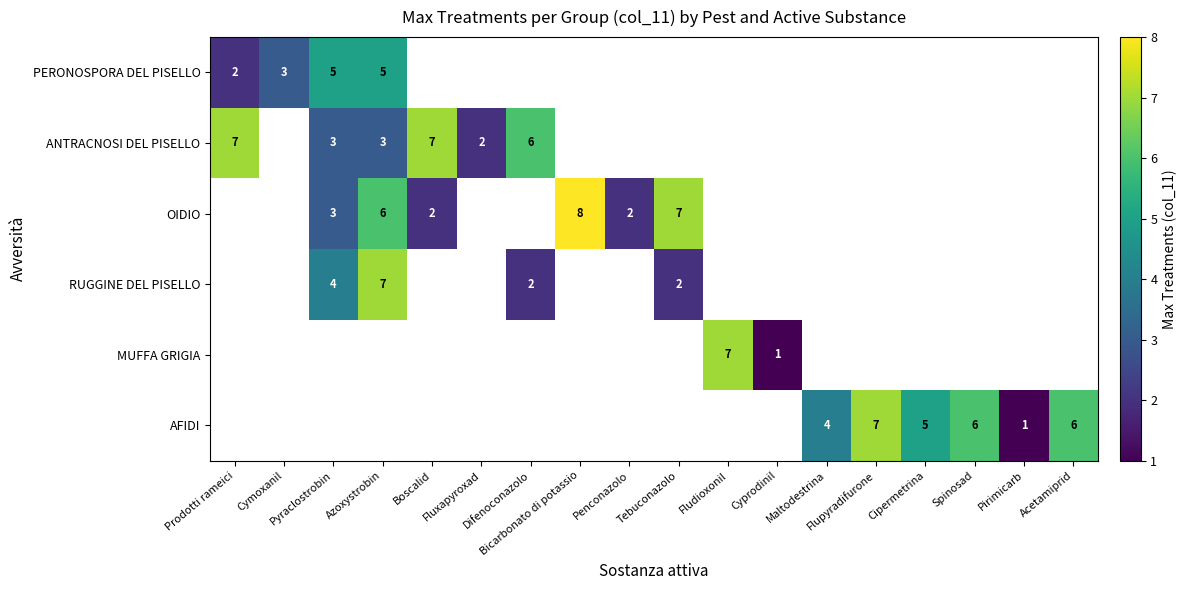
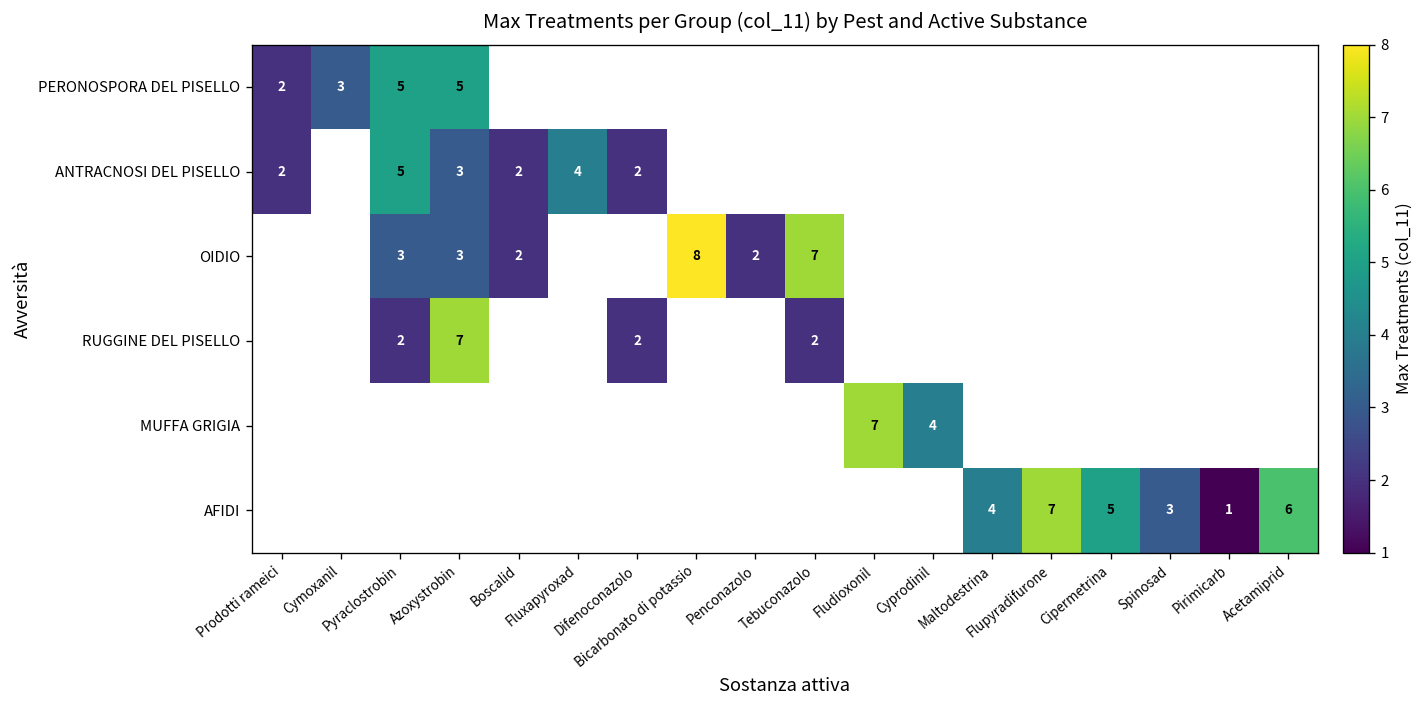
ANTRACNOSI DEL PISELLO, Prodotti rameici: 7 -> 2
ANTRACNOSI DEL PISELLO, Pyraclostrobin: 3 -> 5
ANTRACNOSI DEL PISELLO, Boscalid: 7 -> 2
ANTRACNOSI DEL PISELLO, Fluxapyroxad: 2 -> 4
ANTRACNOSI DEL PISELLO, Difenoconazolo: 6 -> 2
OIDIO, Azoxystrobin: 6 -> 3
RUGGINE DEL PISELLO, Pyraclostrobin: 4 -> 2
MUFFA GRIGIA, Cyprodinil: 1 -> 4
AFIDI, Spinosad: 6 -> 3
